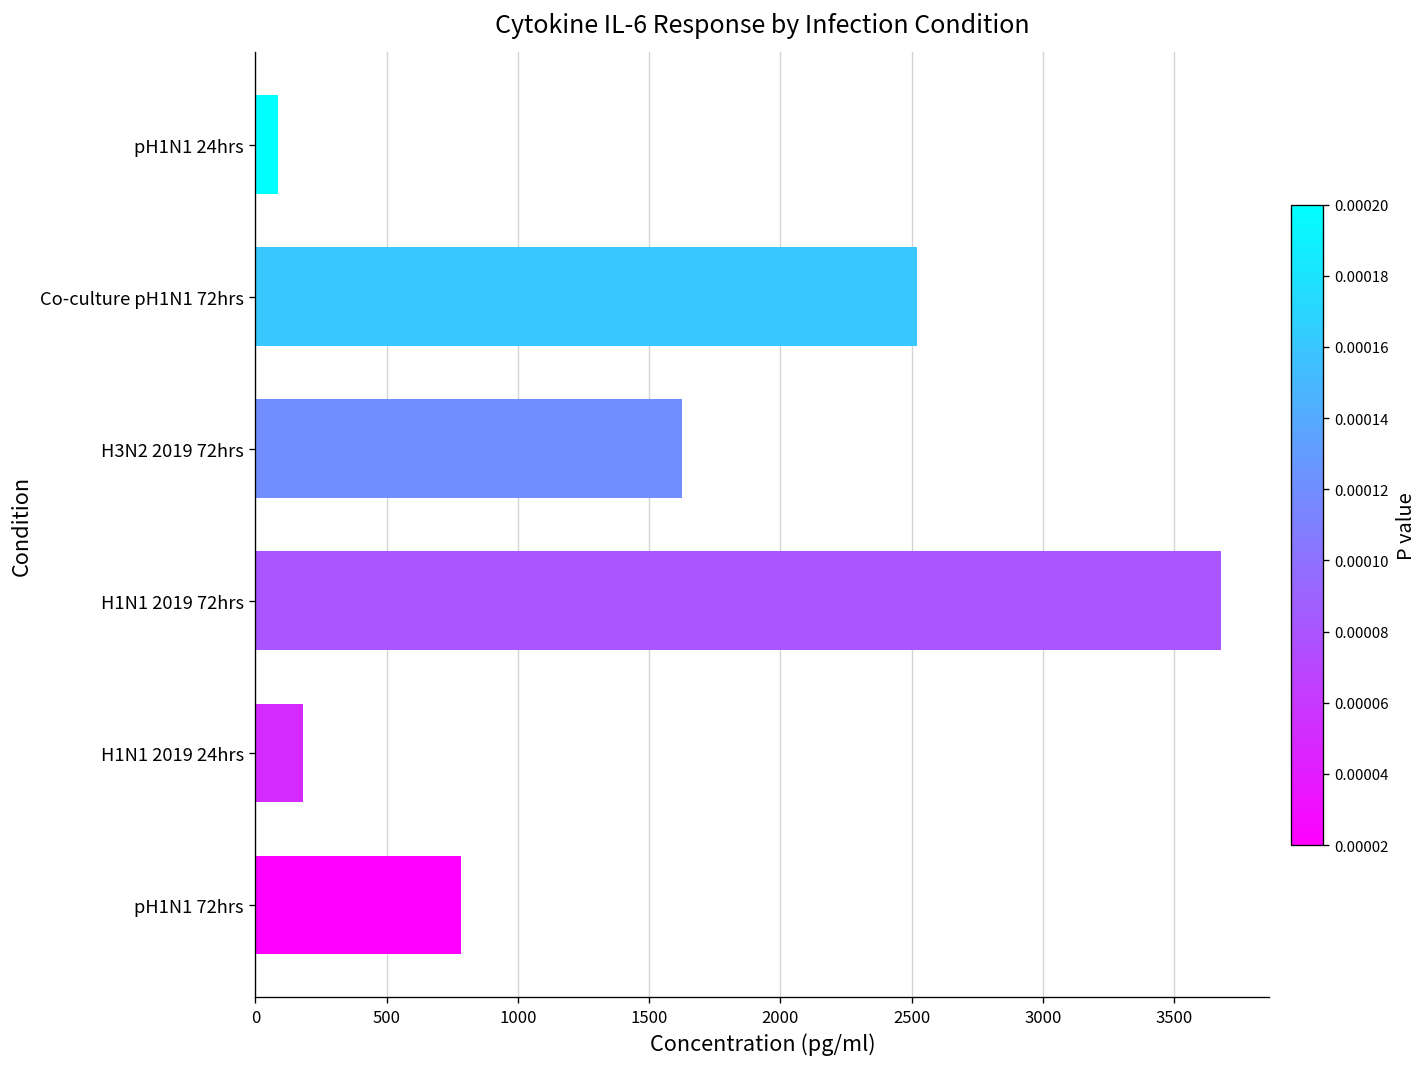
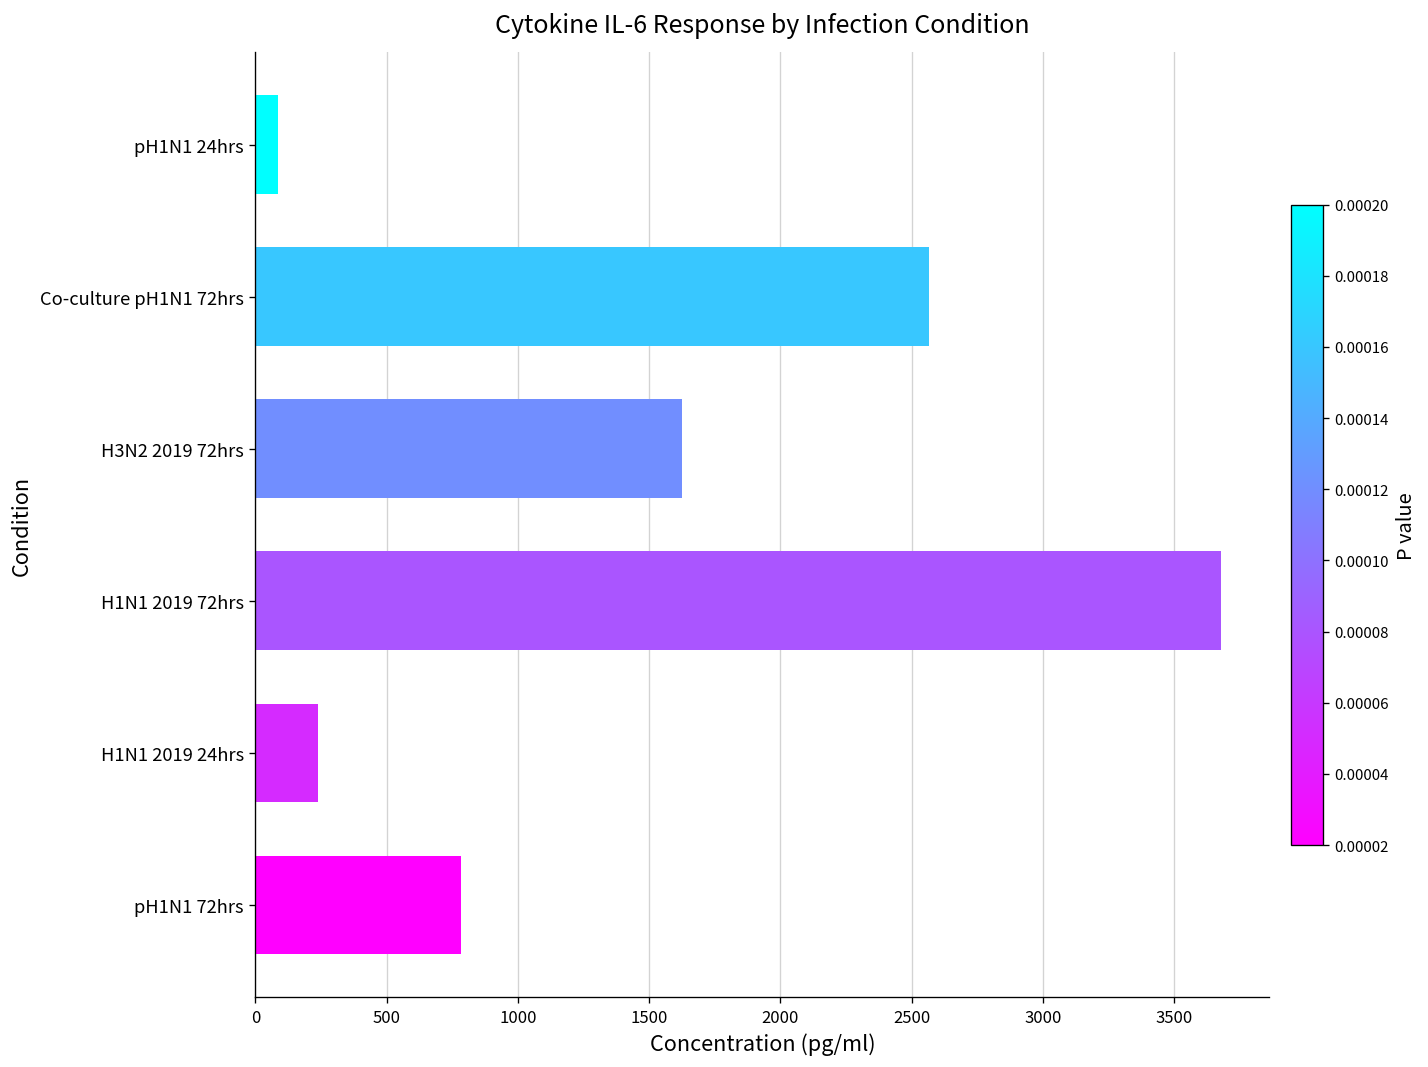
Co-culture pH1N1 72hrs: 2520 -> 2570
H1N1 2019 24hrs: 180 -> 240
